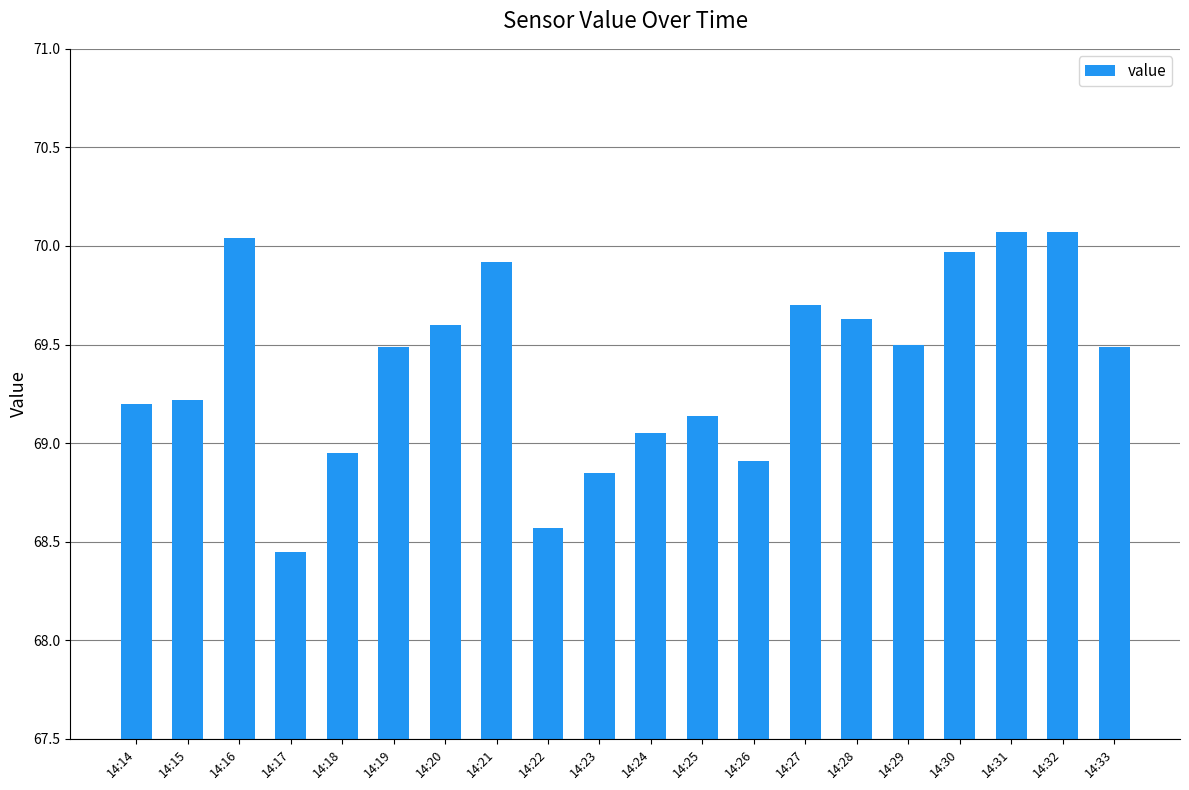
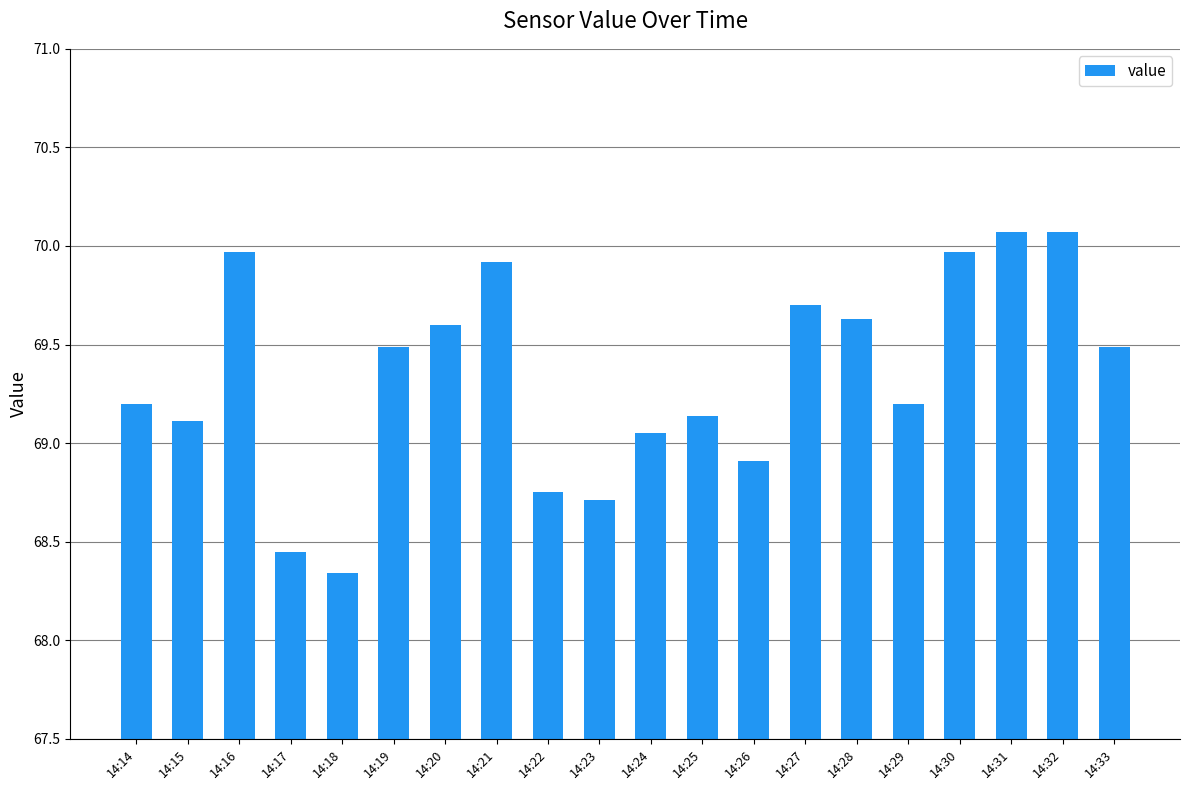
14:15: 69.22 -> 69.11
14:16: 70.04 -> 69.97
14:18: 68.95 -> 68.34
14:22: 68.57 -> 68.75
14:23: 68.85 -> 68.71
14:29: 69.5 -> 69.2
